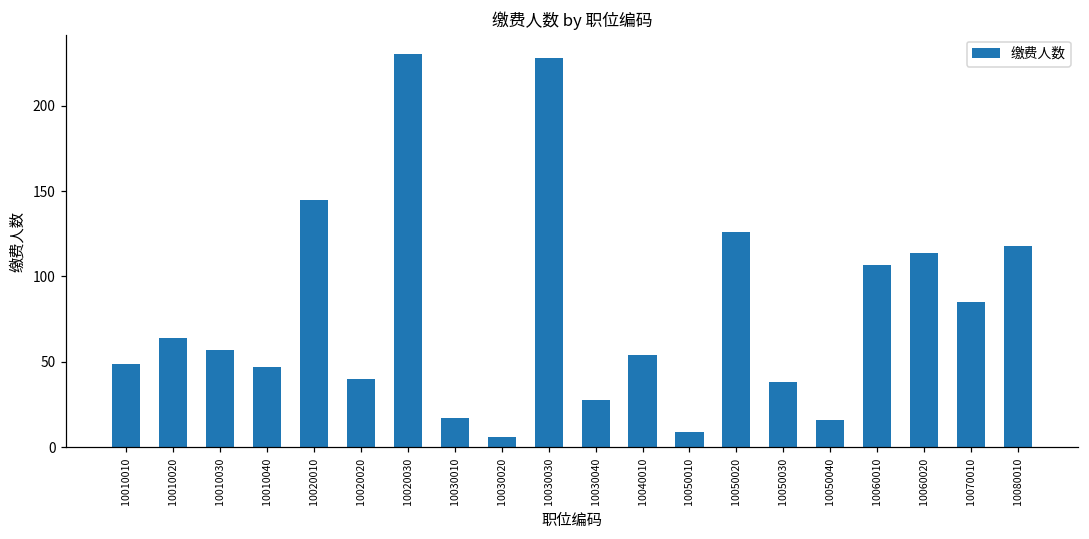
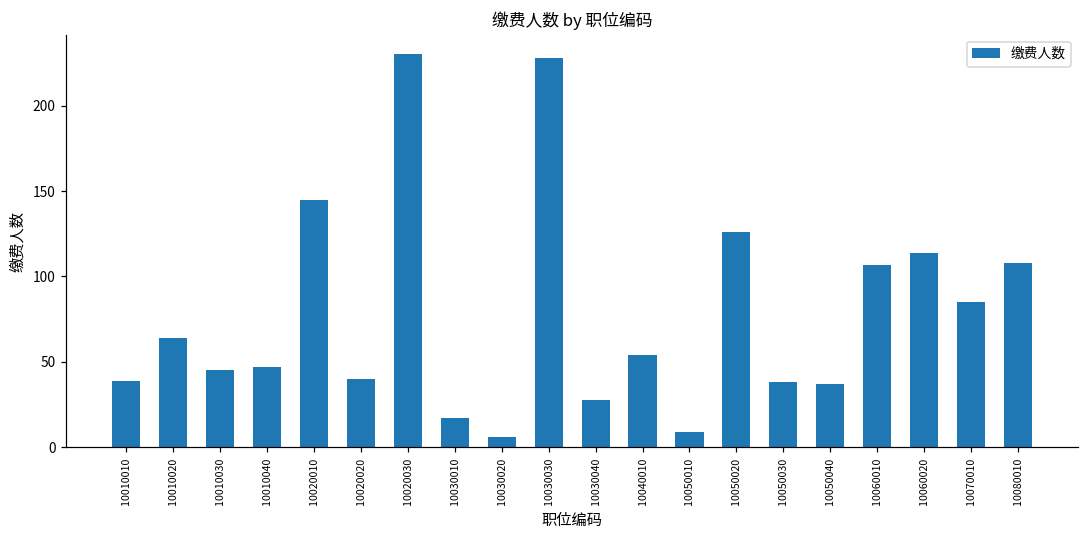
10010010: 49 -> 39
10010030: 57 -> 45
10050040: 16 -> 37
10080010: 118 -> 108
